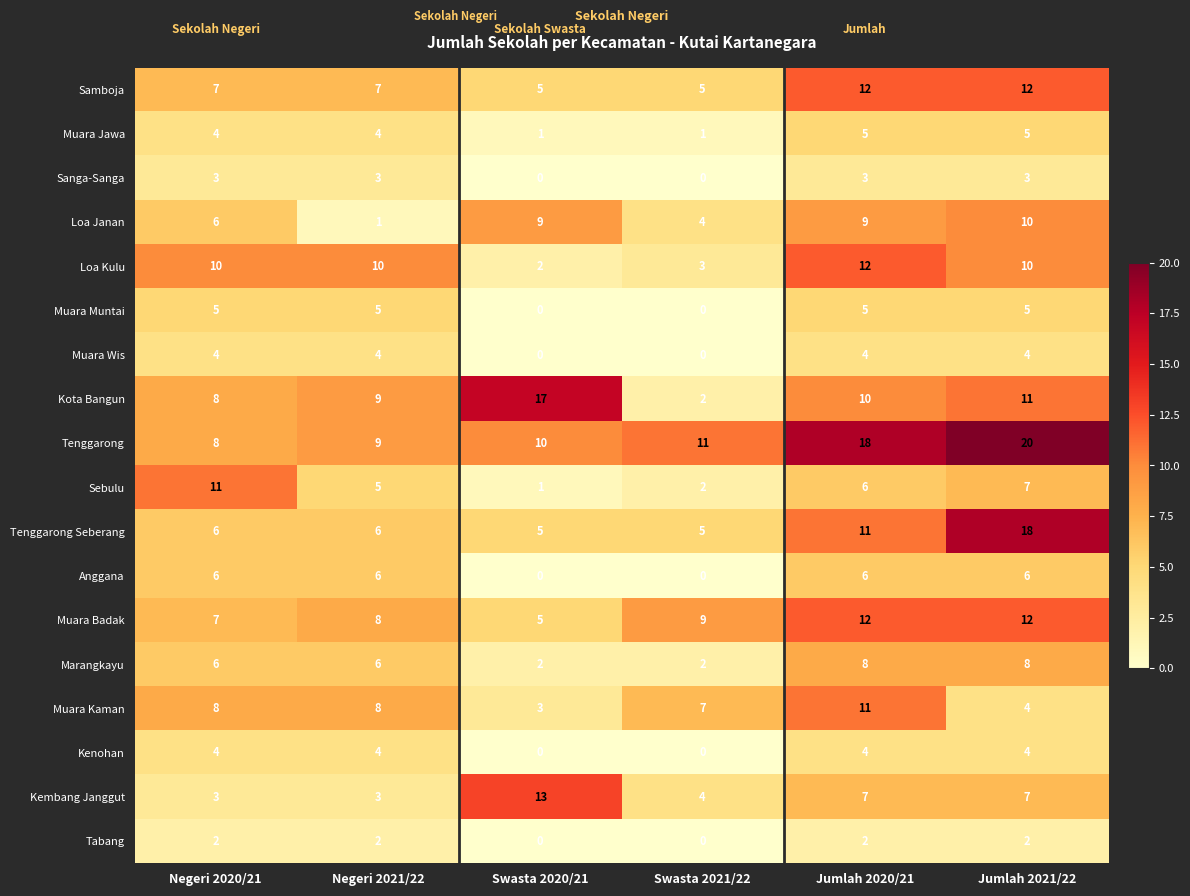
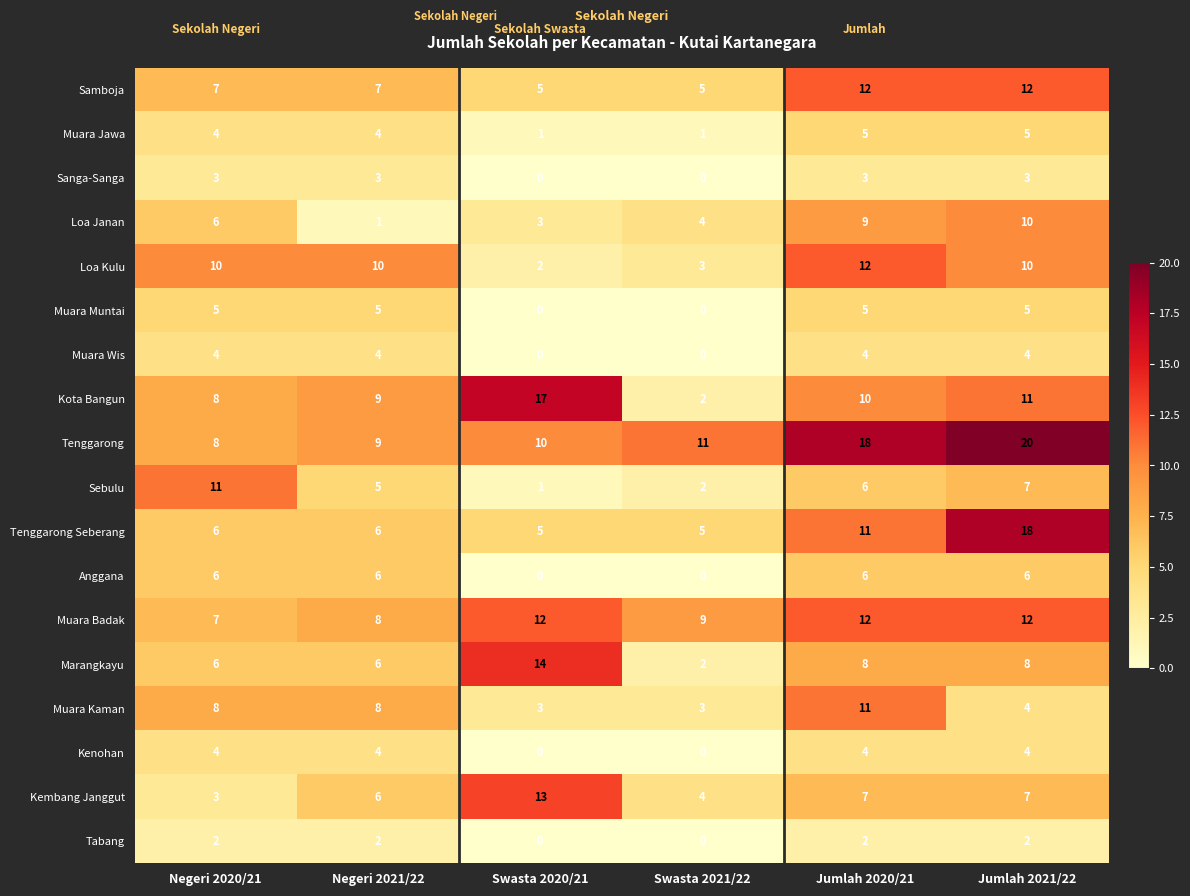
Loa Janan, Swasta 2020/21: 9 -> 3
Muara Badak, Swasta 2020/21: 5 -> 12
Marangkayu, Swasta 2020/21: 2 -> 14
Muara Kaman, Swasta 2021/22: 7 -> 3
Kembang Janggut, Negeri 2021/22: 3 -> 6
